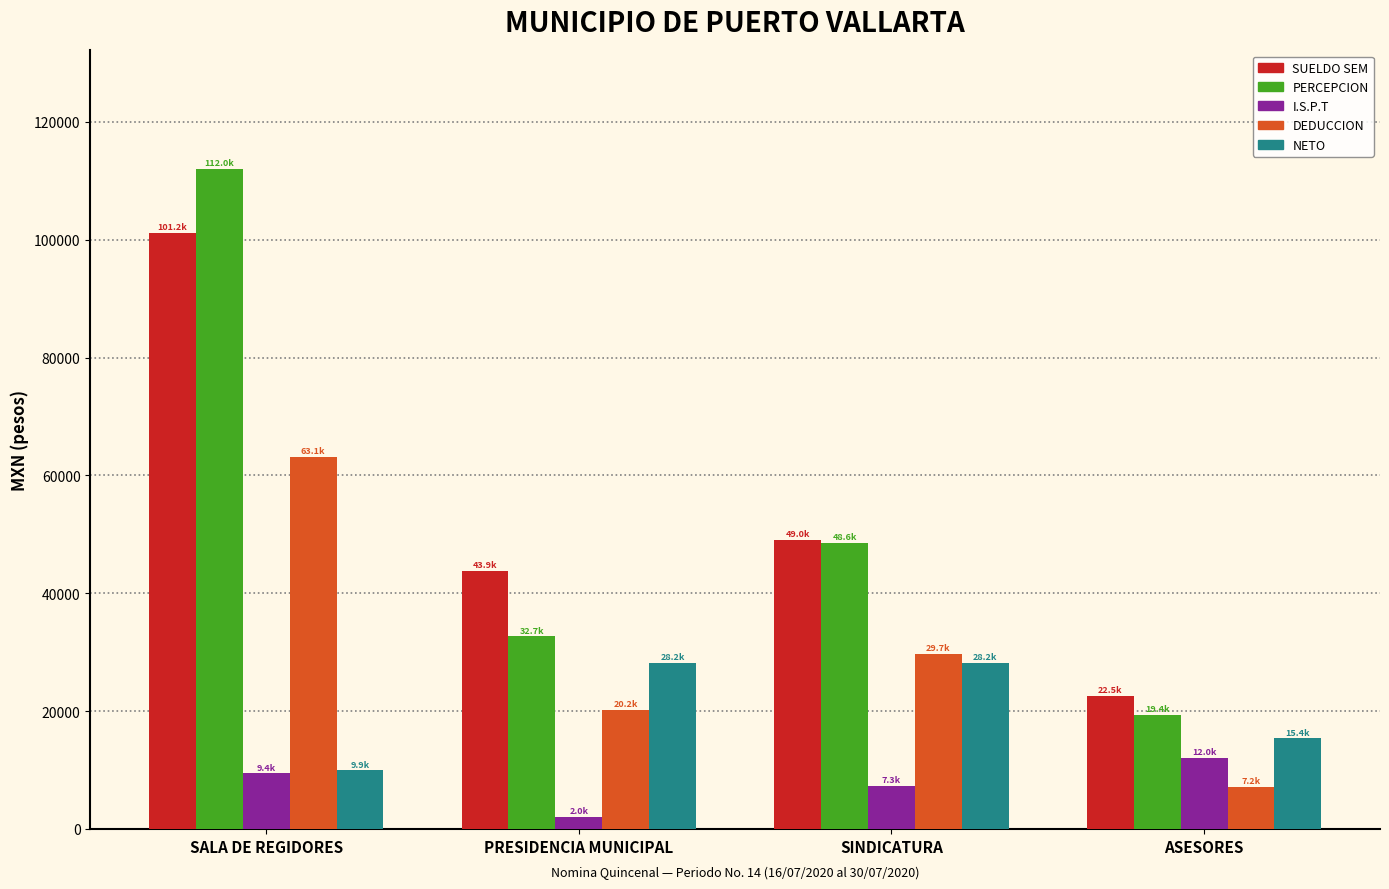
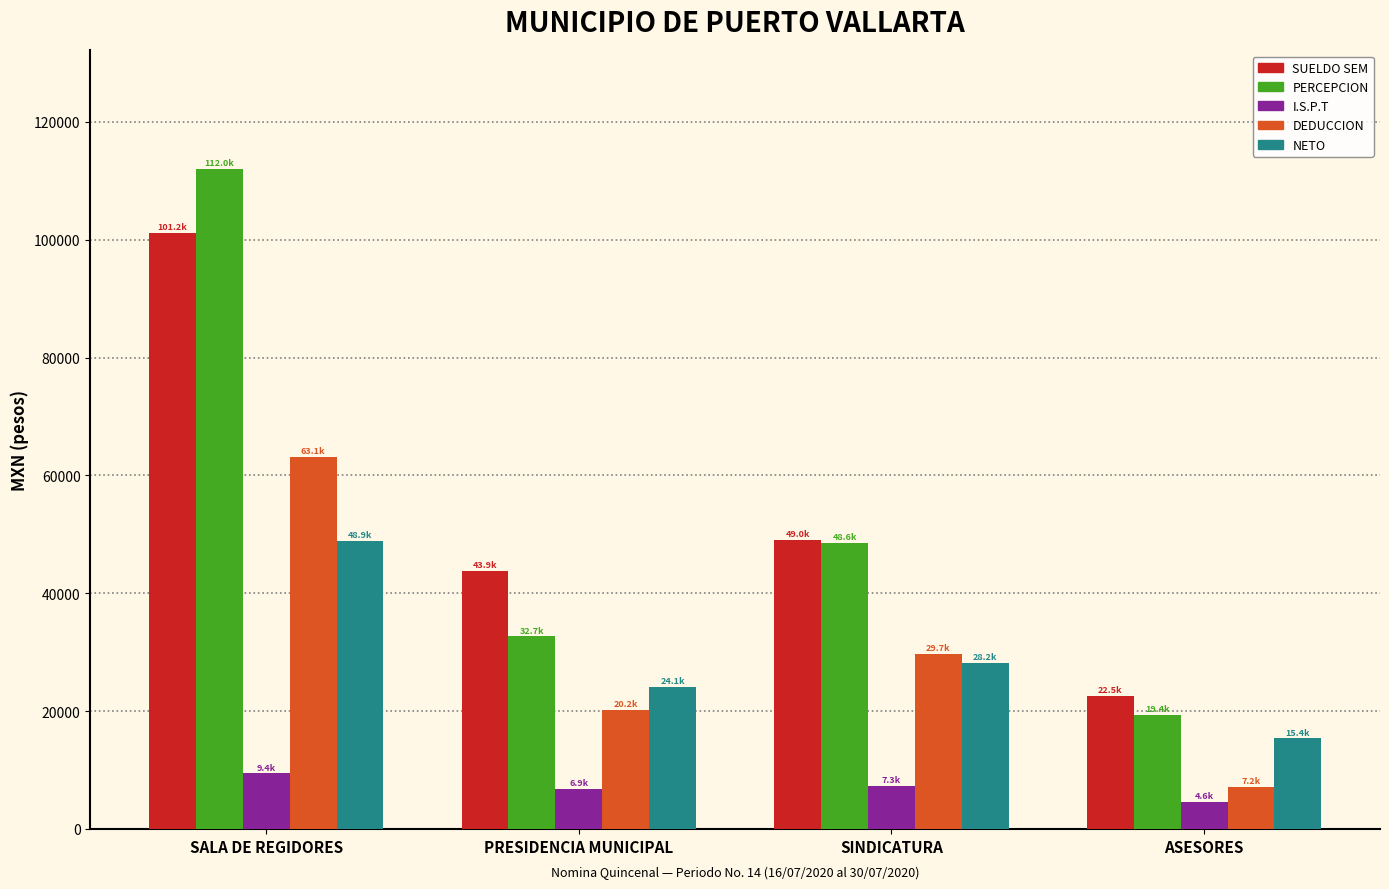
NETO, SALA DE REGIDORES: 9.9k -> 48.9k
I.S.P.T, PRESIDENCIA MUNICIPAL: 2.0k -> 6.9k
NETO, PRESIDENCIA MUNICIPAL: 28.2k -> 24.1k
I.S.P.T, ASESORES: 12.0k -> 4.6k
